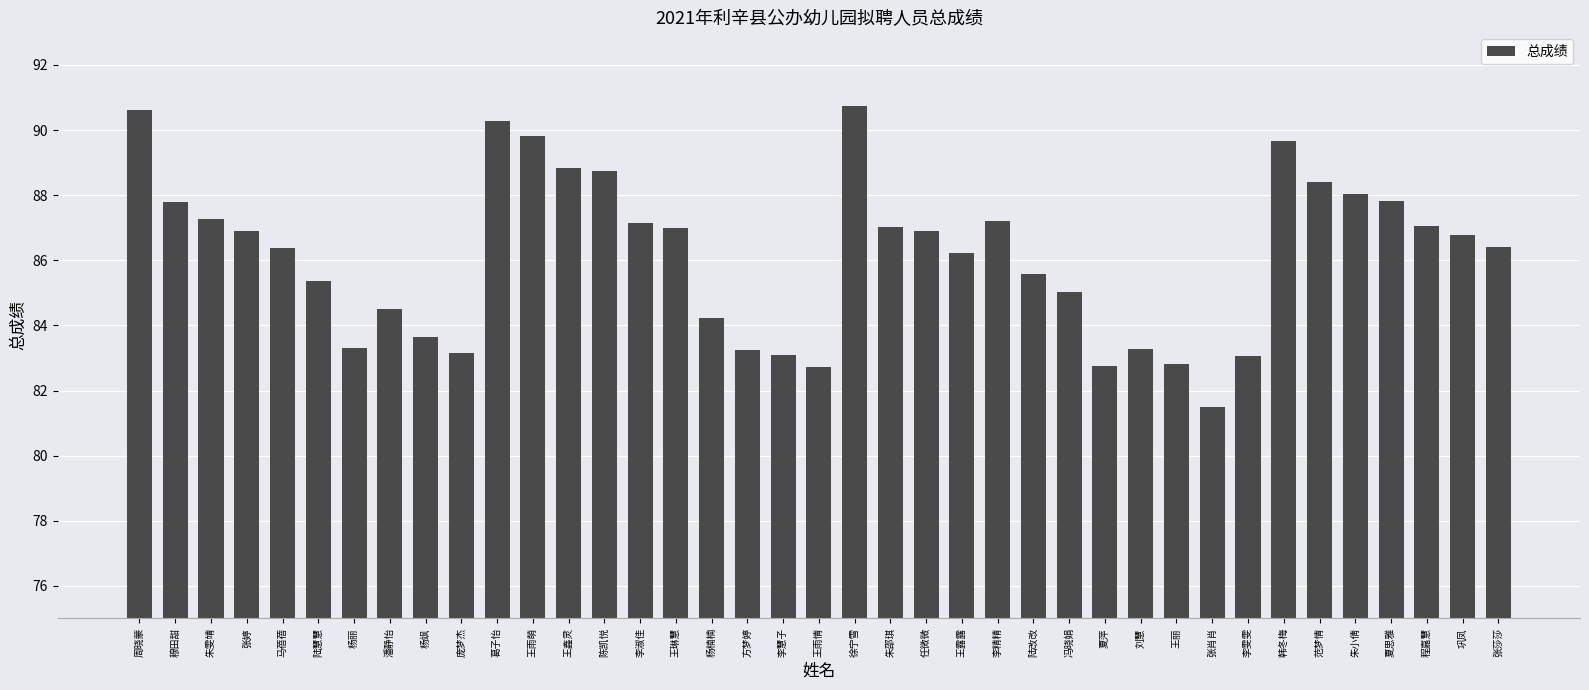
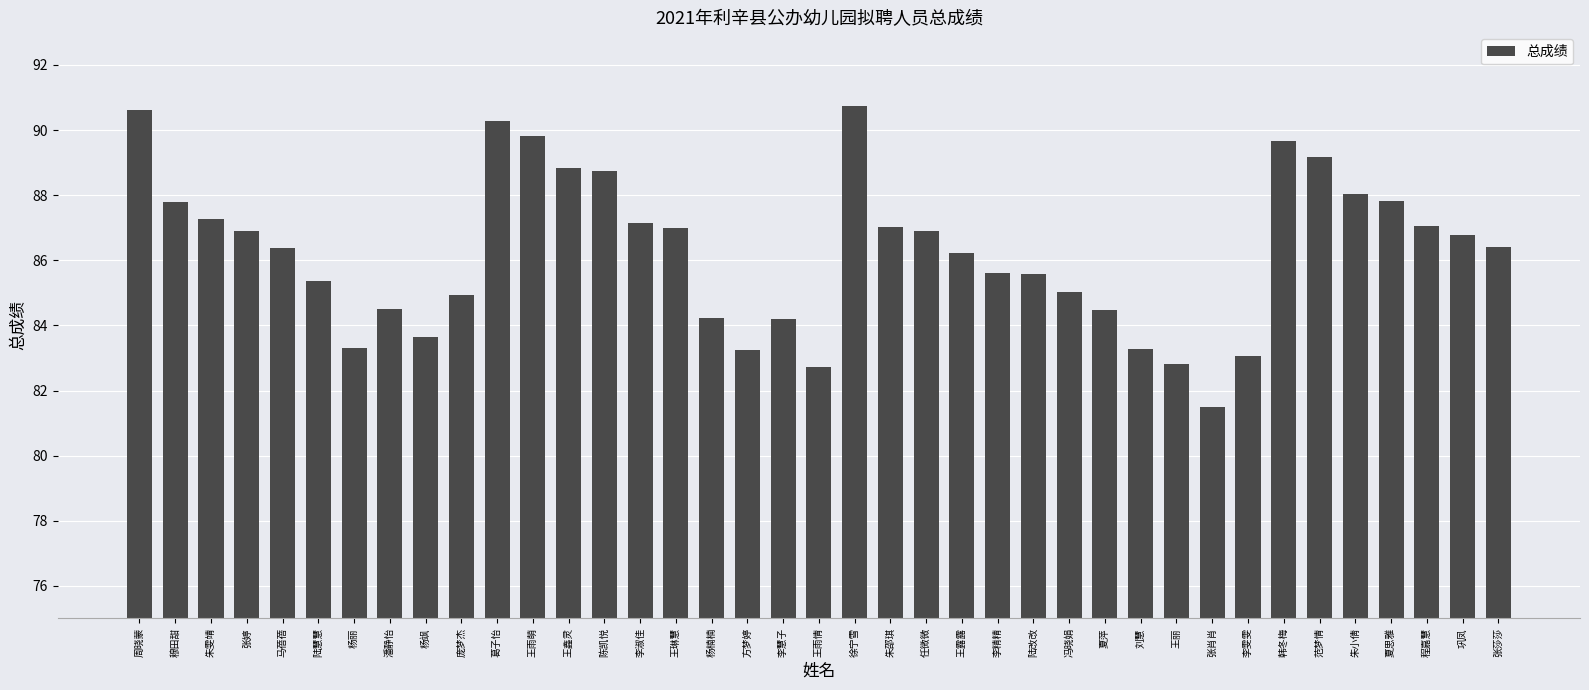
庞梦杰: 83.1 -> 84.9
李慧子: 83.1 -> 84.2
李精精: 87.2 -> 85.6
夏萍: 82.7 -> 84.5
范梦情: 88.4 -> 89.2
